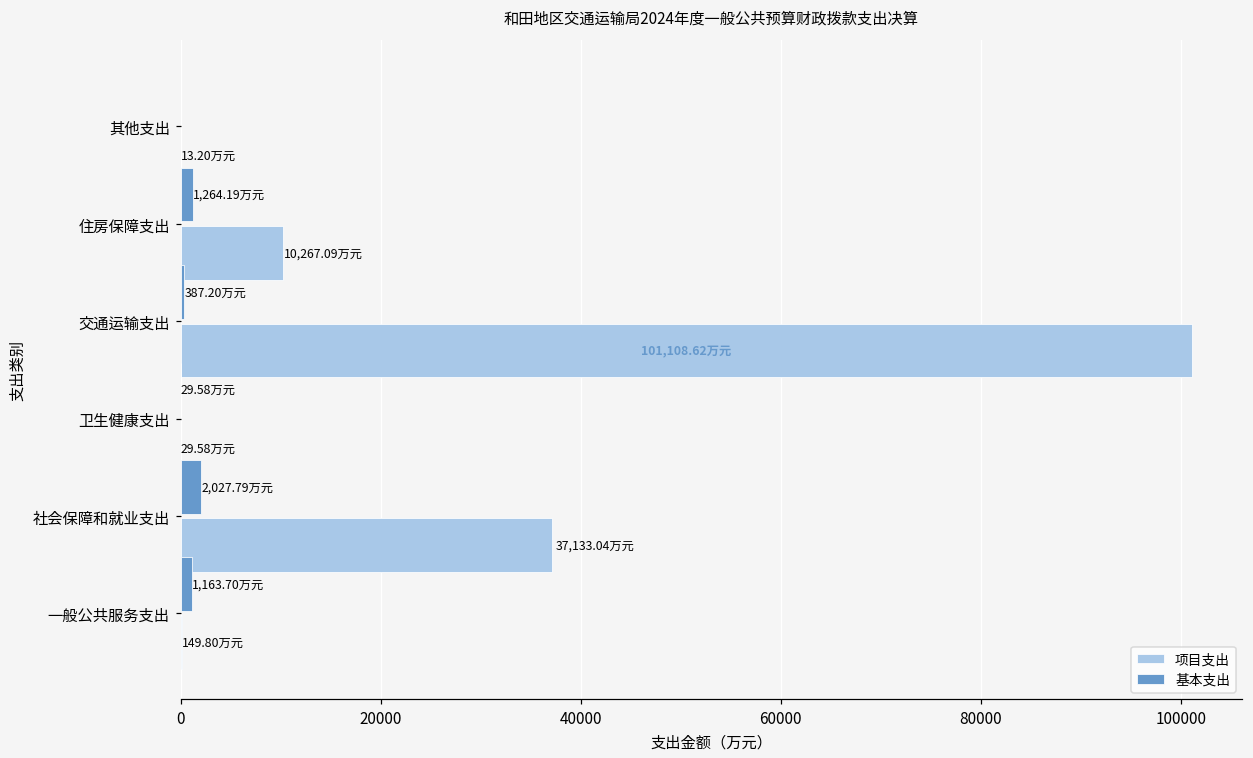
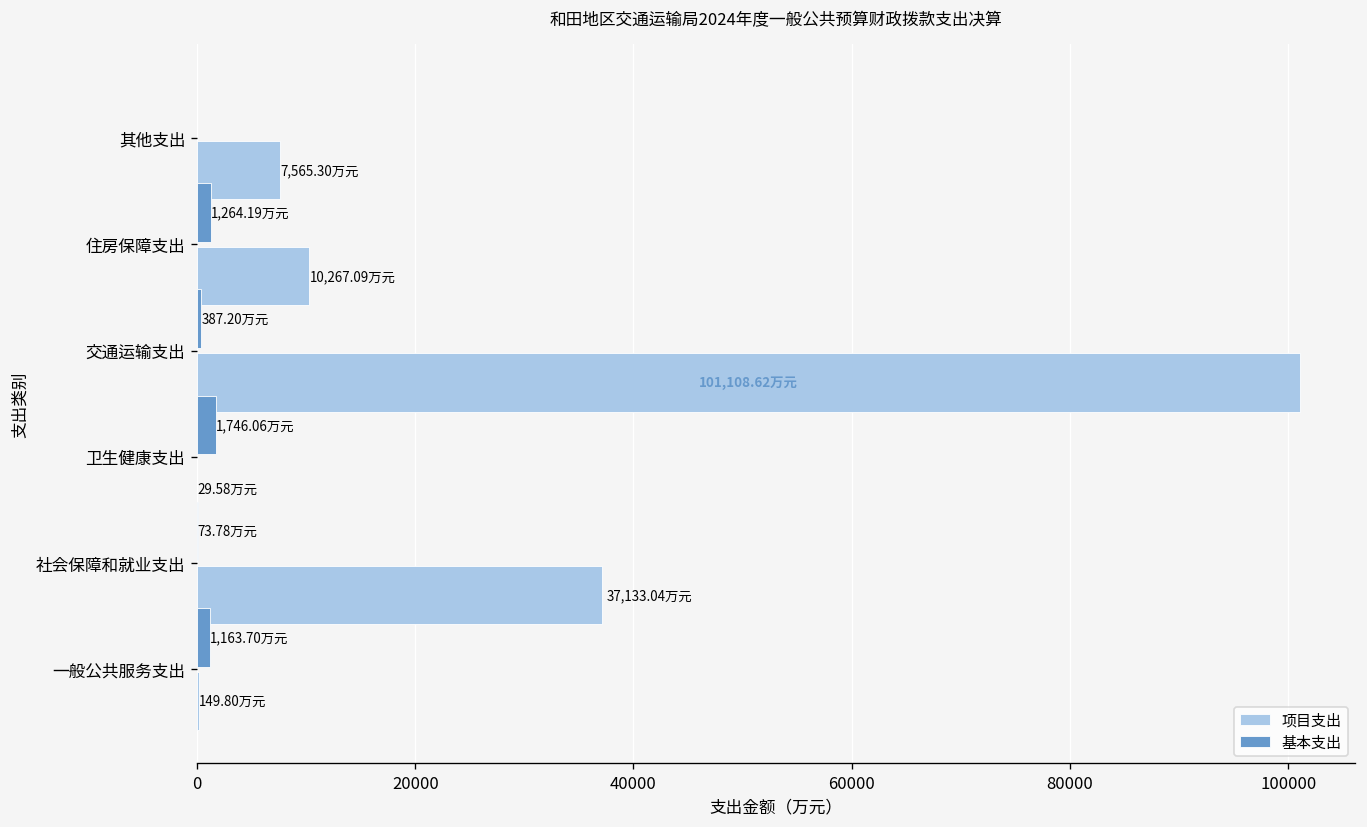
项目支出, 其他支出: 13.20 -> 7,565.30
基本支出, 卫生健康支出: 29.58 -> 1,746.06
基本支出, 社会保障和就业支出: 2,027.79 -> 73.78
